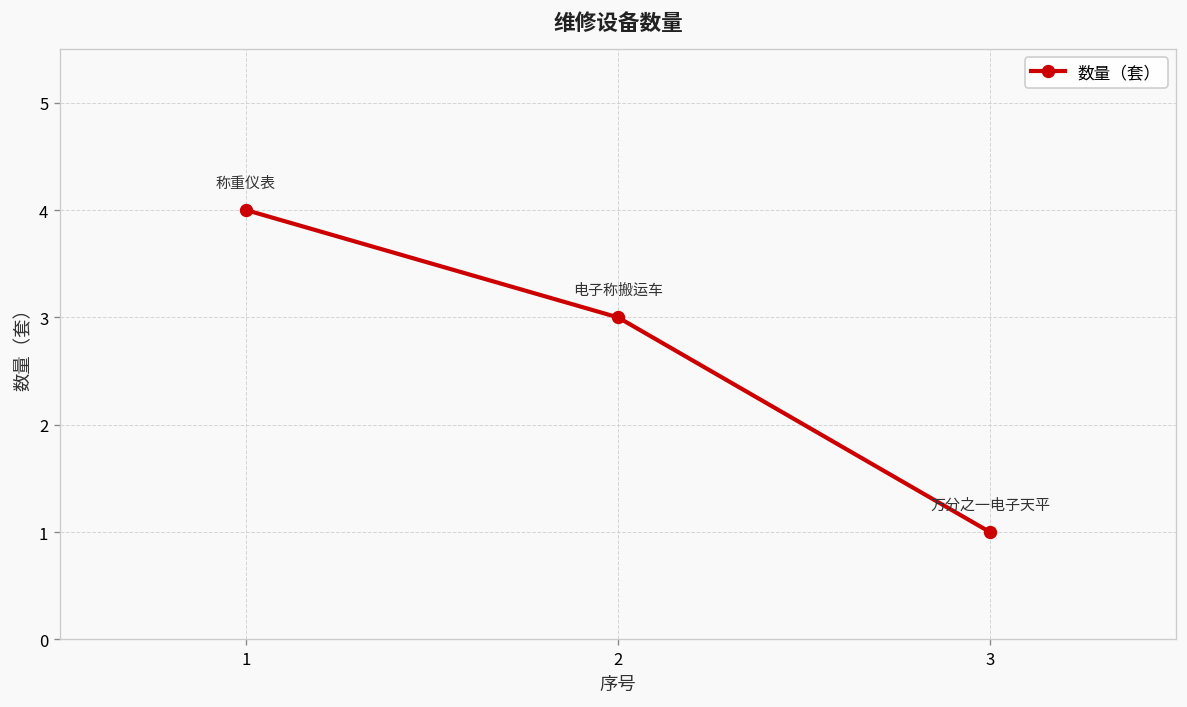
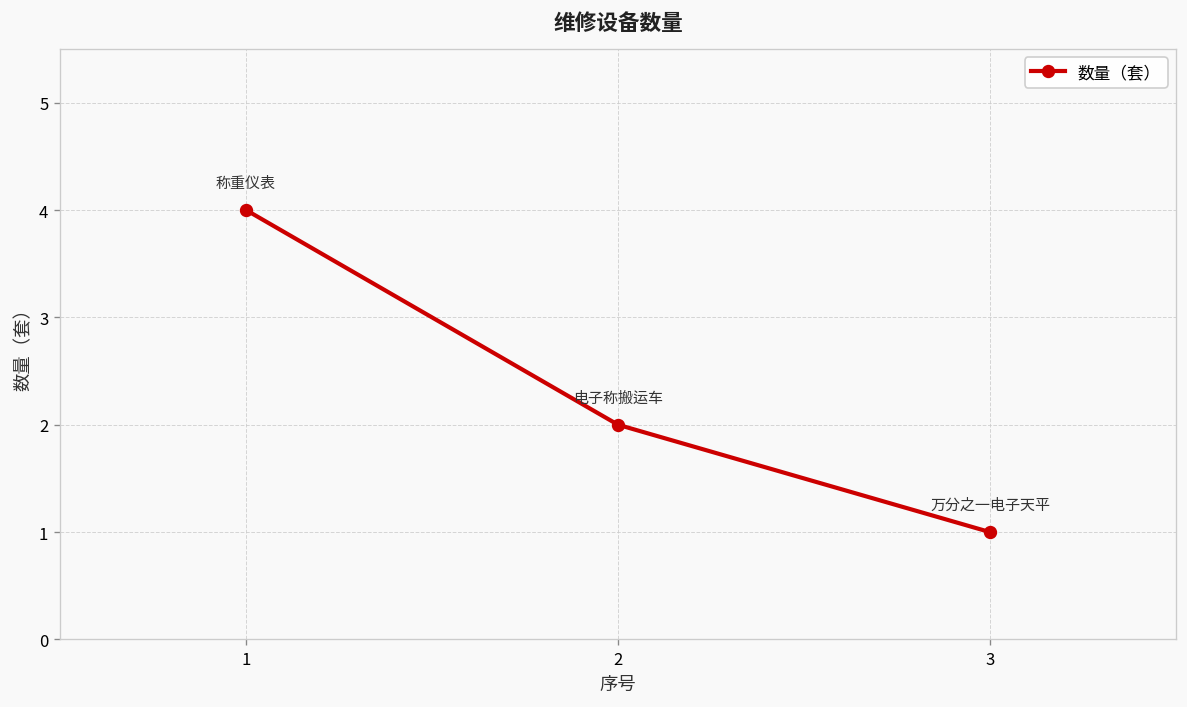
2: 3 -> 2
